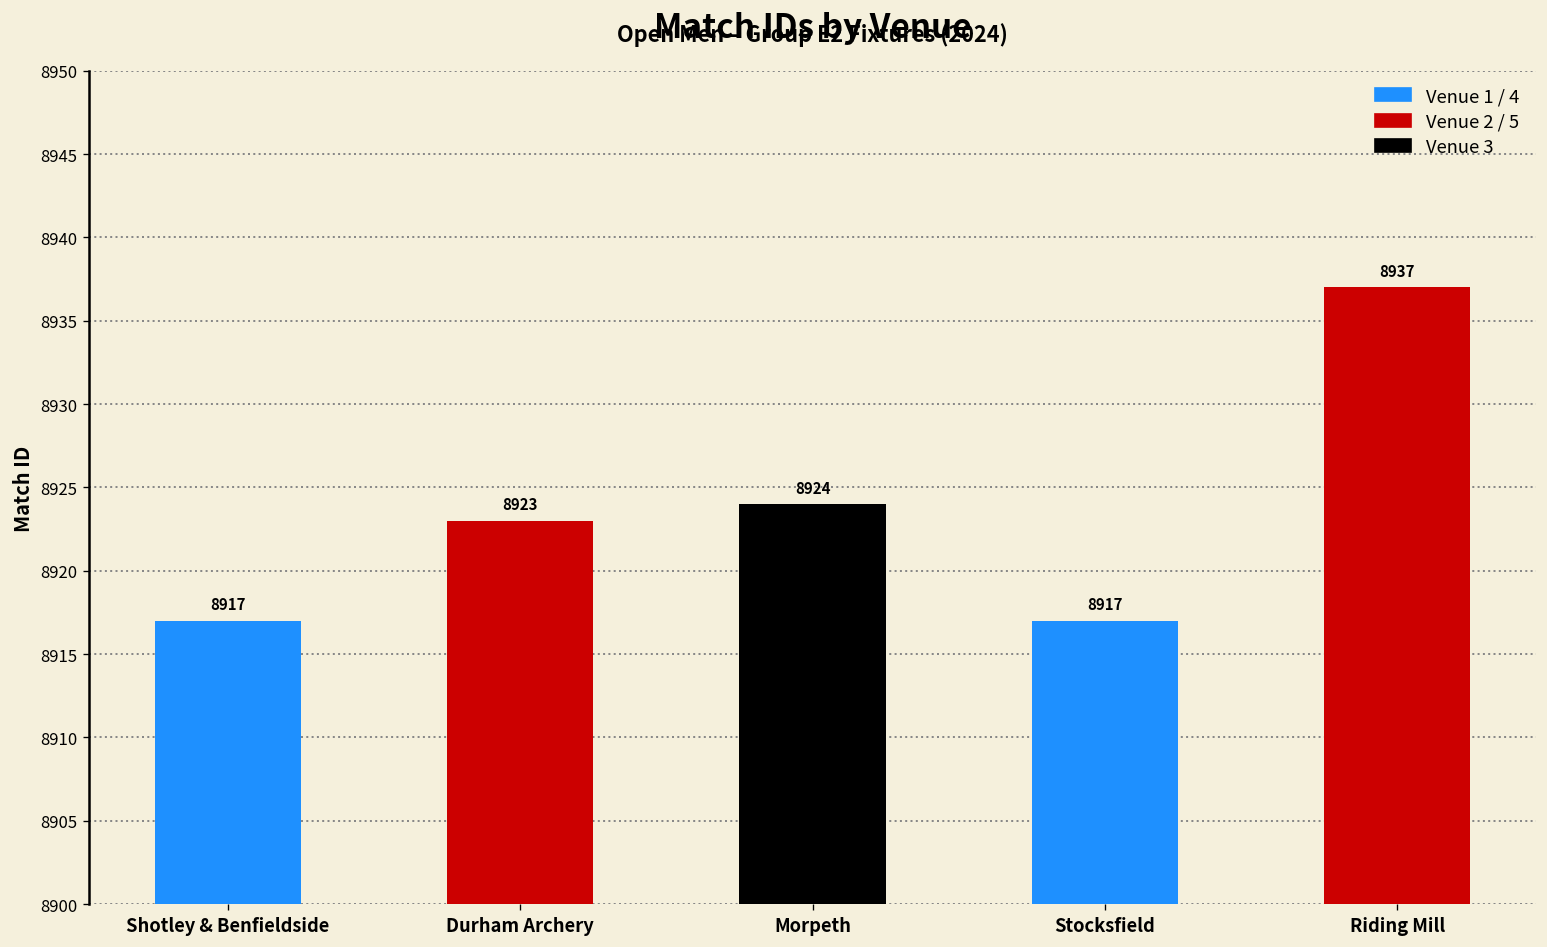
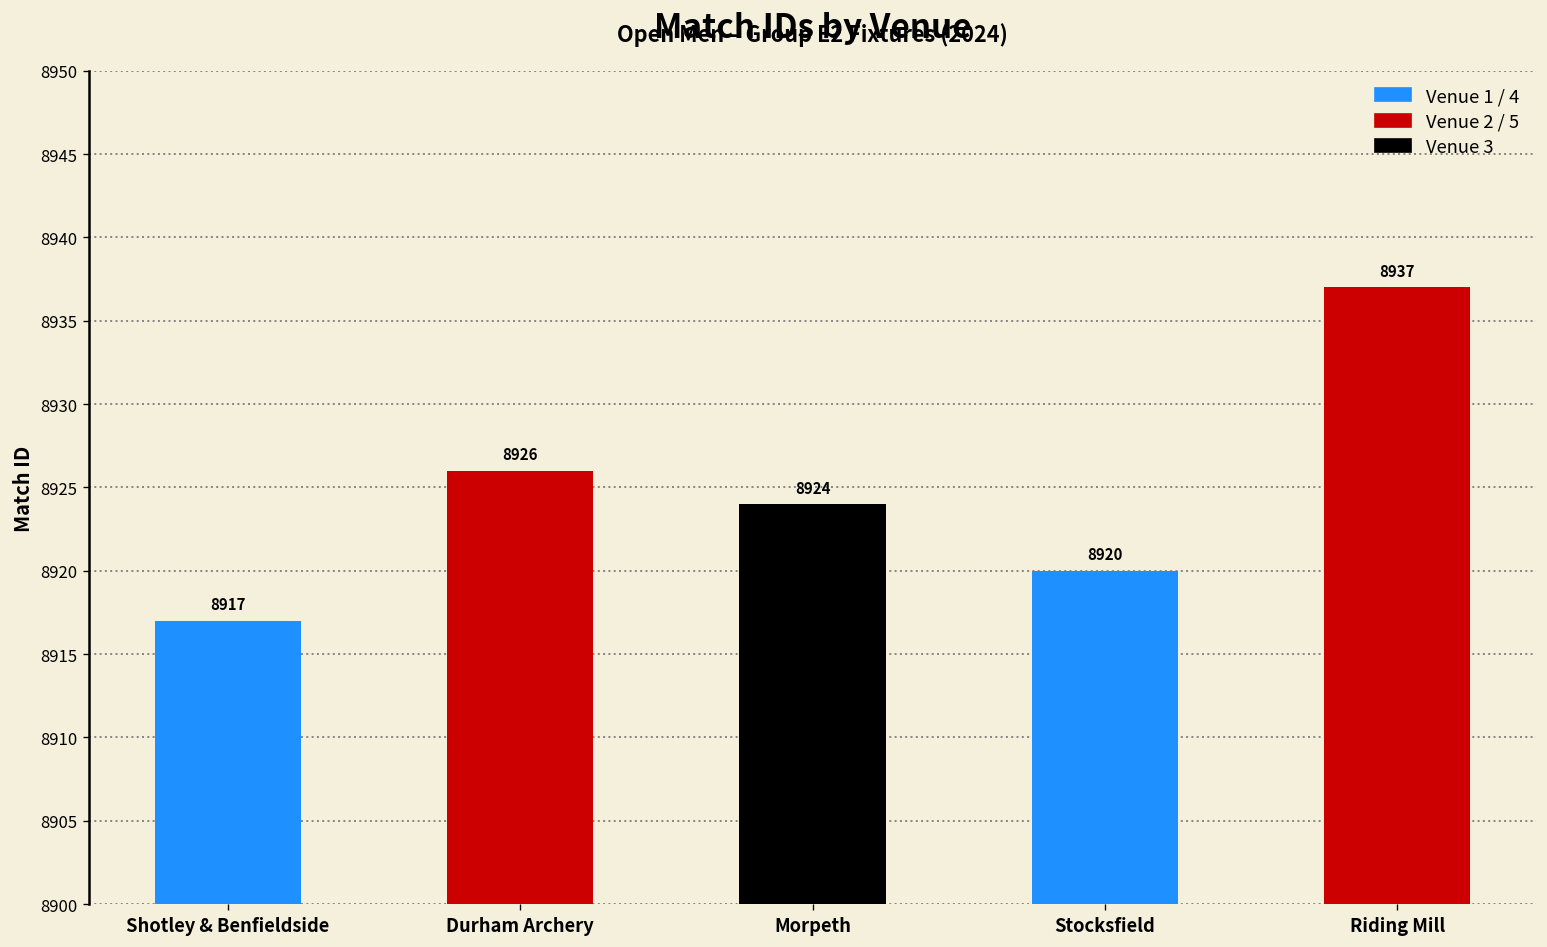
Durham Archery: 8923 -> 8926
Stocksfield: 8917 -> 8920
